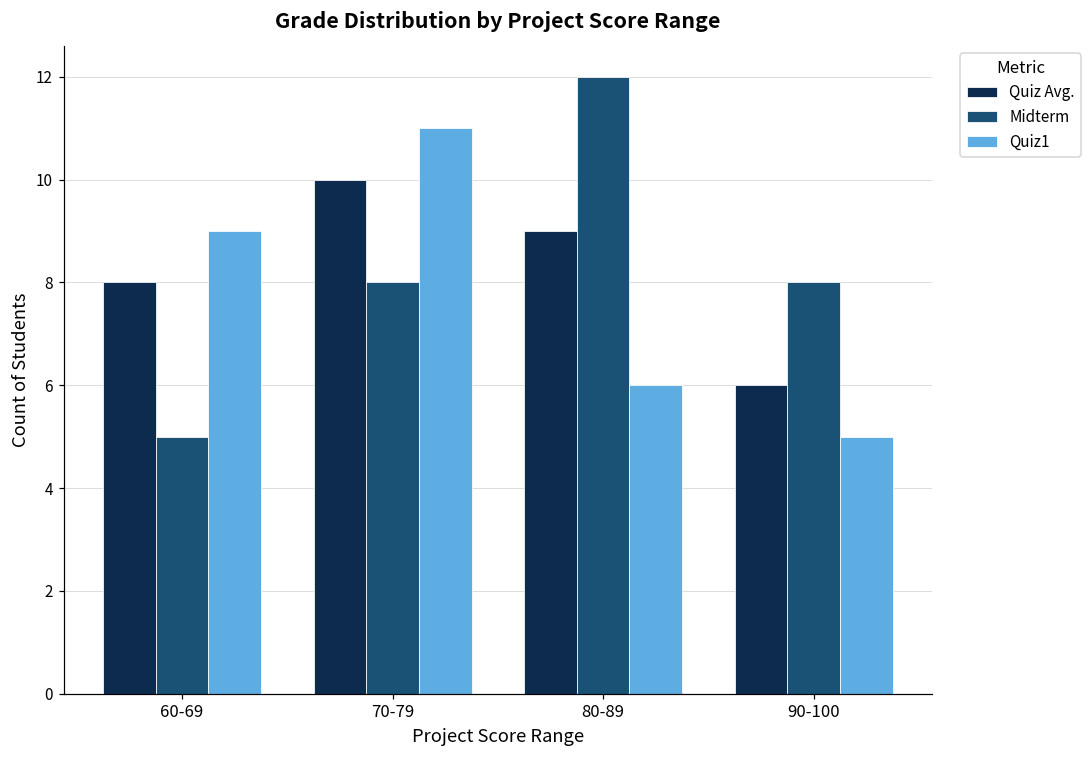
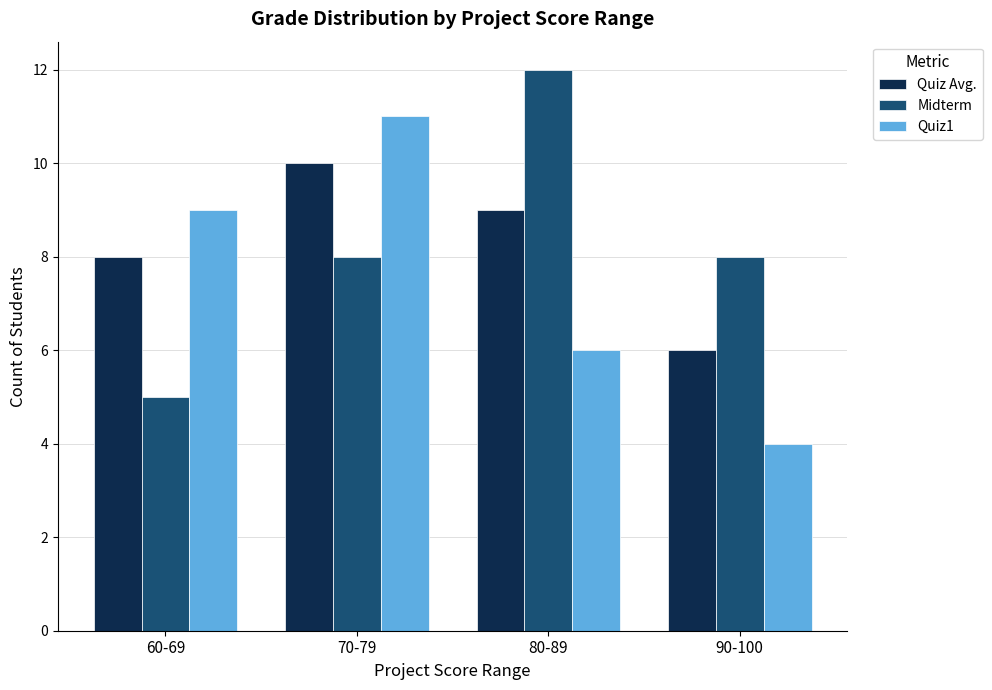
Quiz1, 90-100: 5 -> 4
